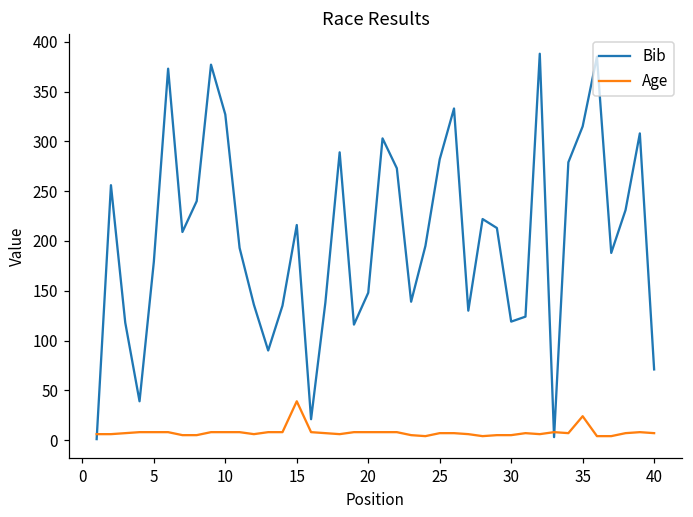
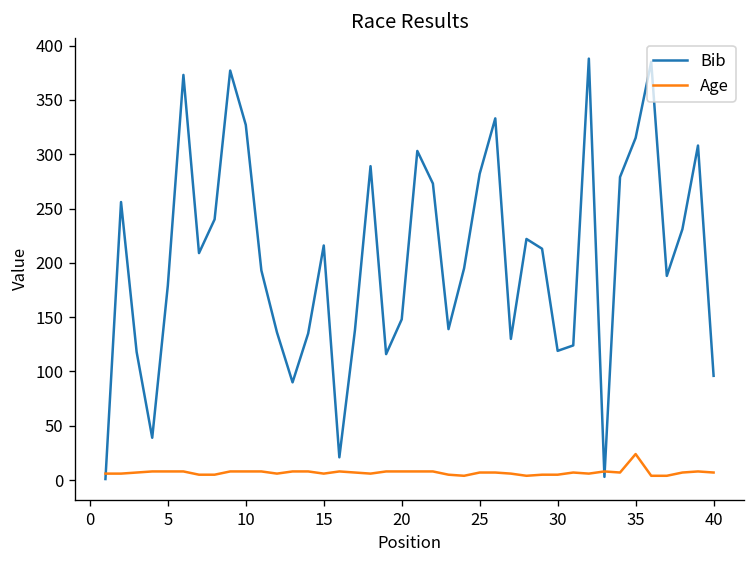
Age, 15: 40 -> 10
Bib, 40: 70 -> 100
